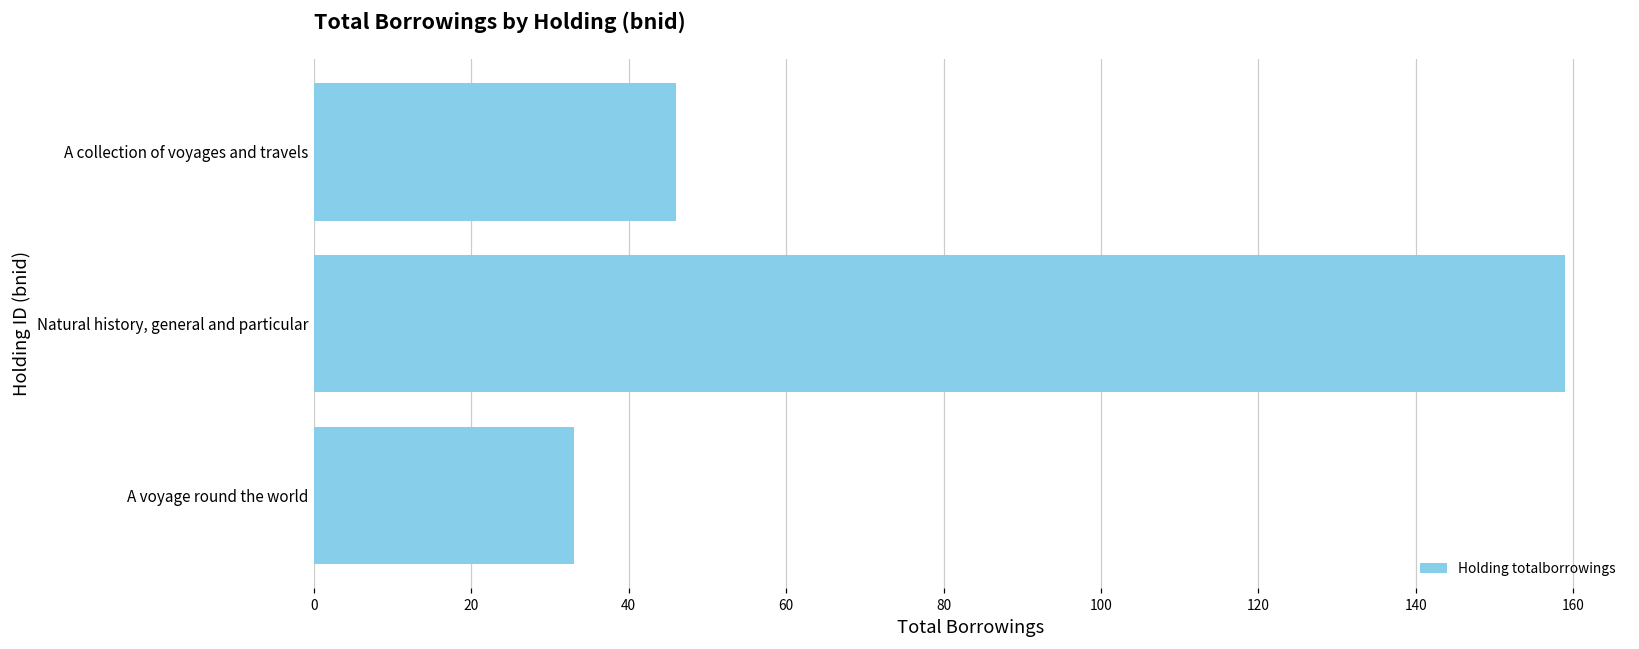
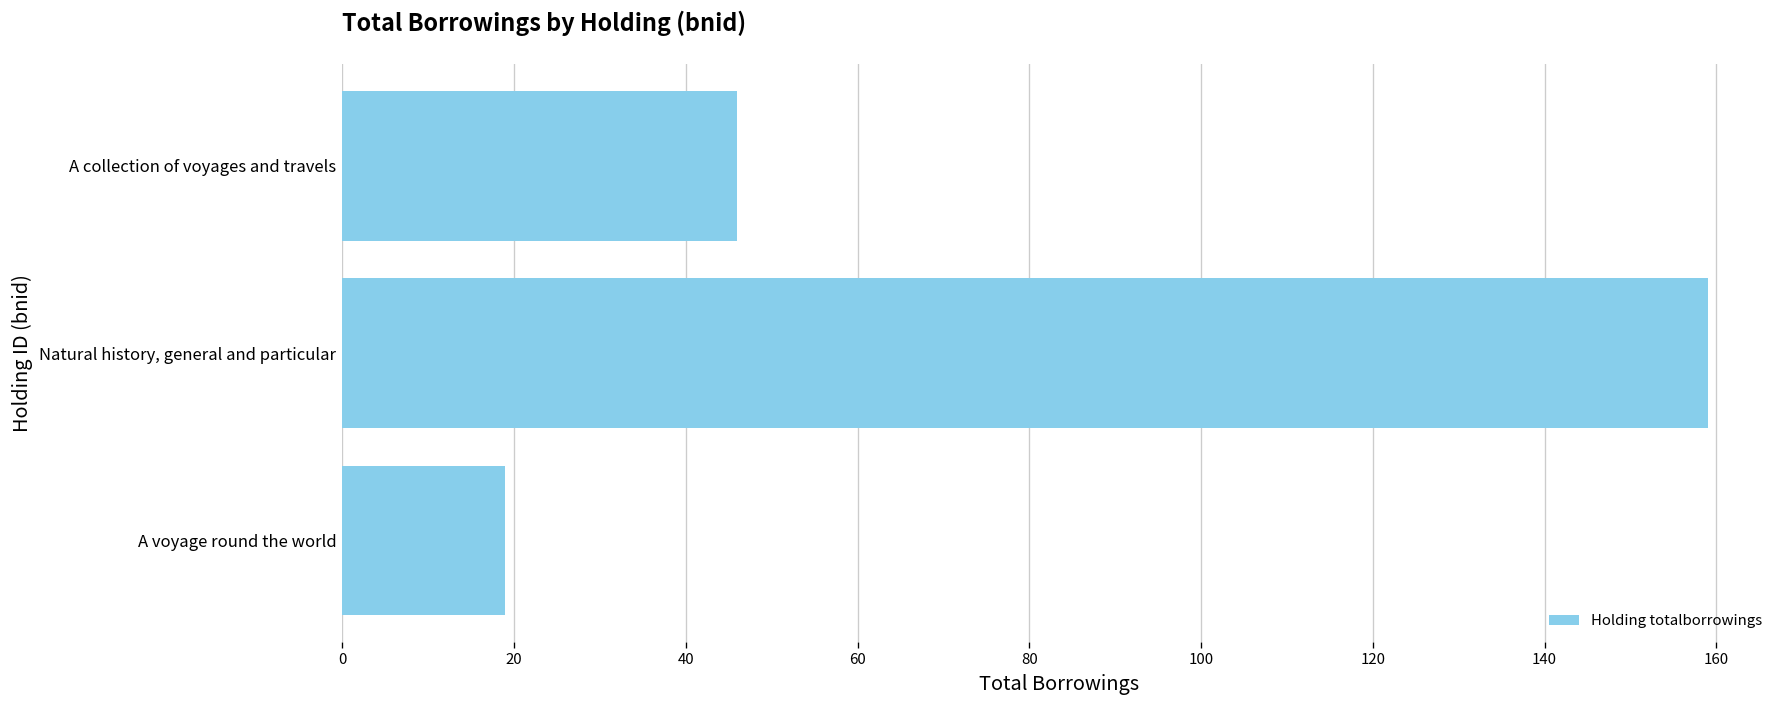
A voyage round the world: 33 -> 19
